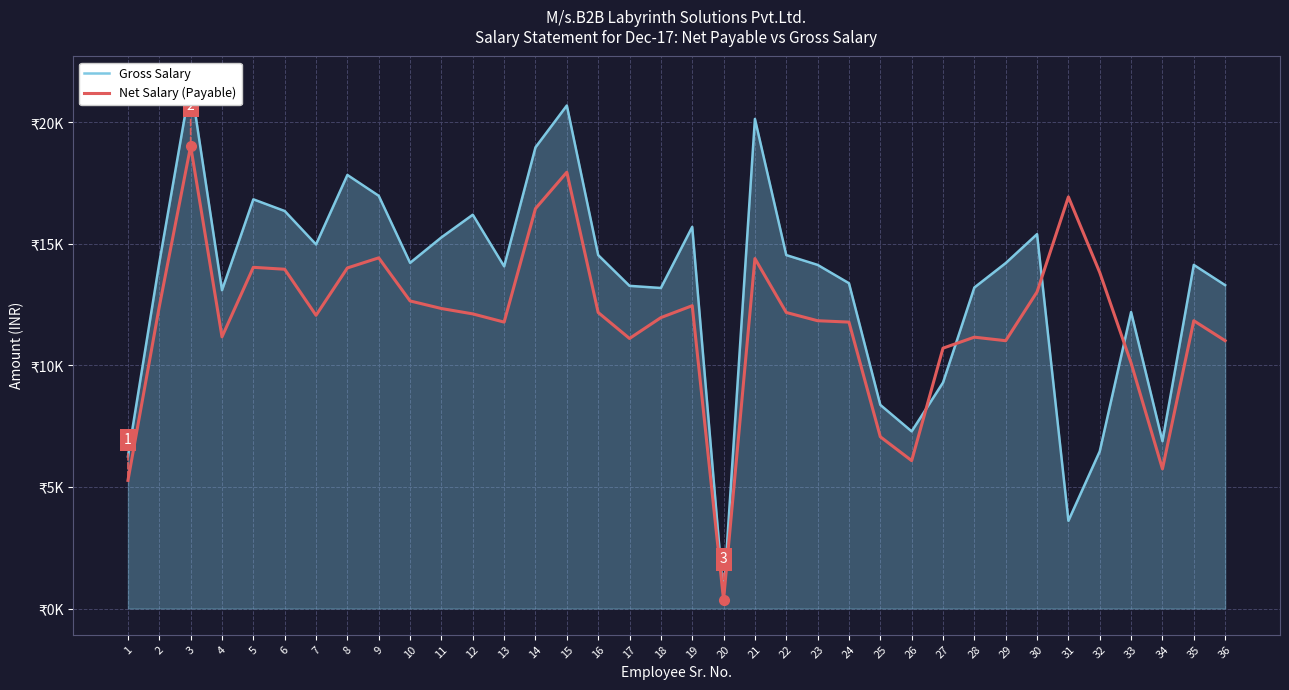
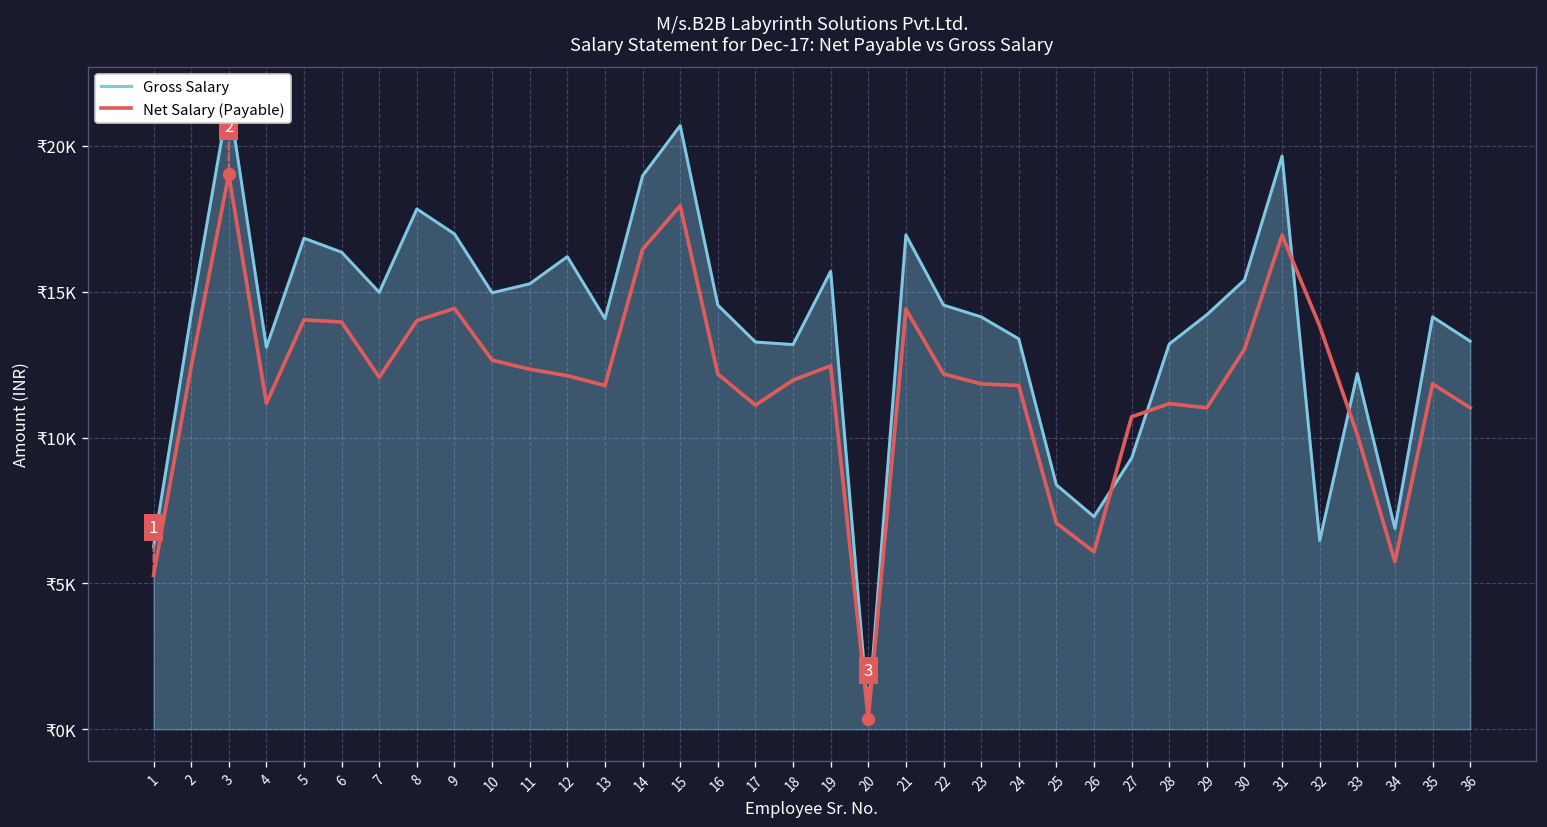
Gross Salary, 10: ₹14200 -> ₹15000
Gross Salary, 21: ₹20100 -> ₹17000
Gross Salary, 31: ₹3600 -> ₹19700
